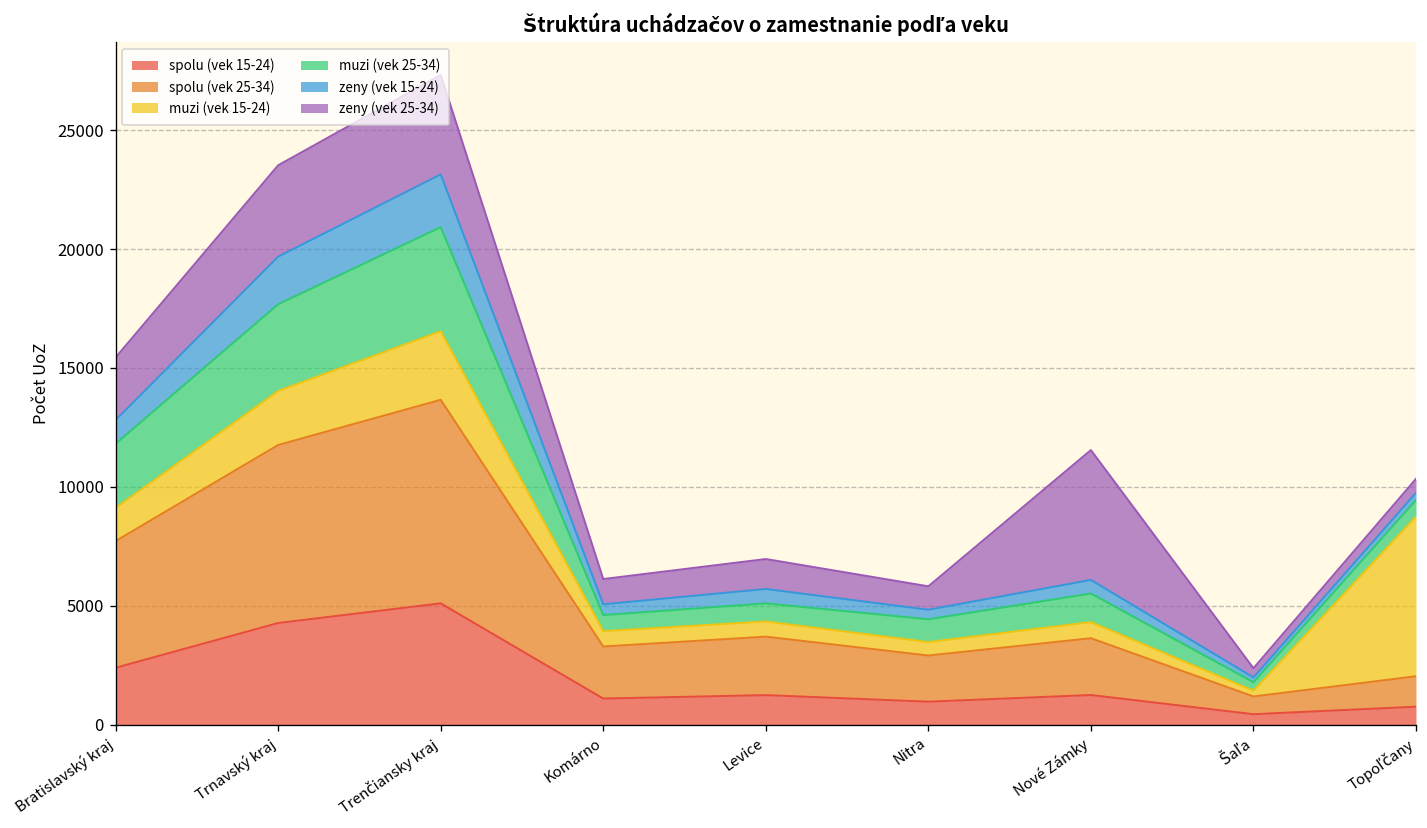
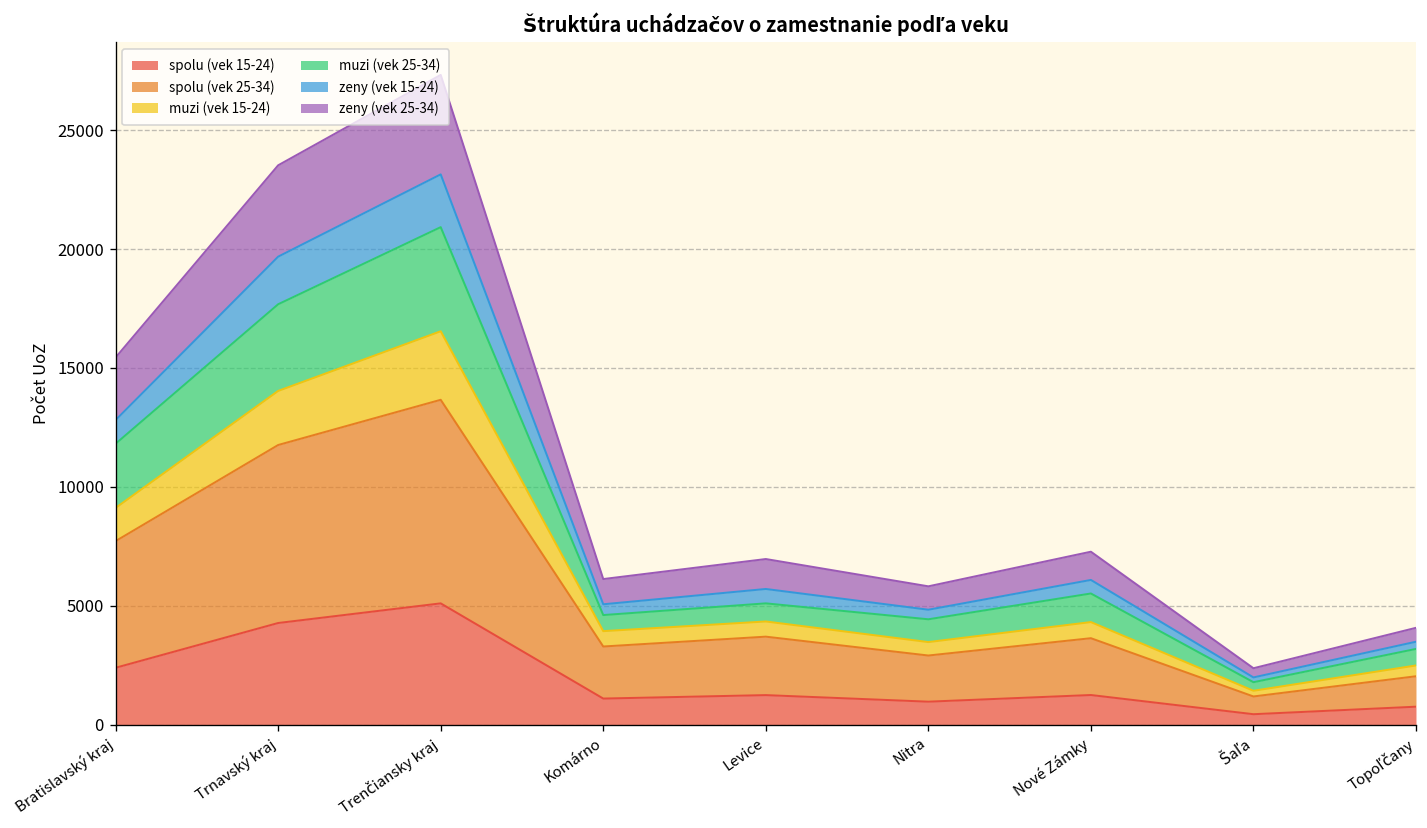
zeny (vek 25-34), Nové Zámky: 5500 -> 1200
muzi (vek 15-24), Topoľčany: 6700 -> 500
